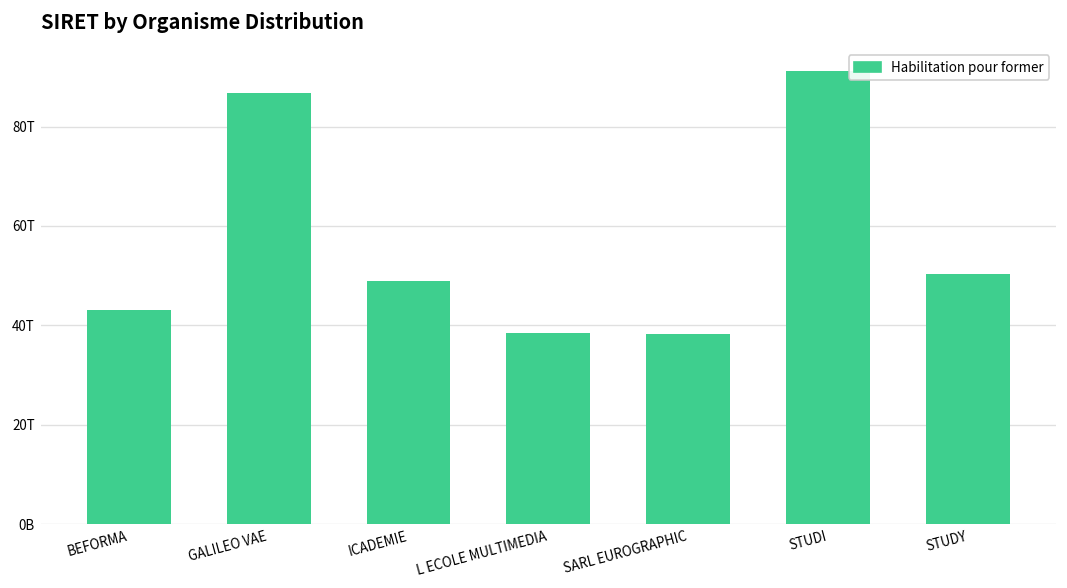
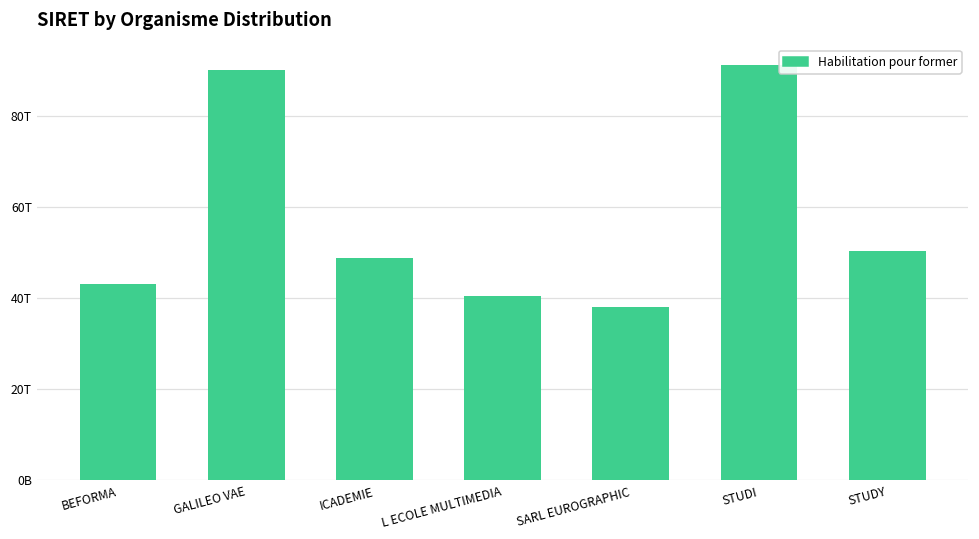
GALILEO VAE: 87T -> 90T
L ECOLE MULTIMEDIA: 38T -> 40T
